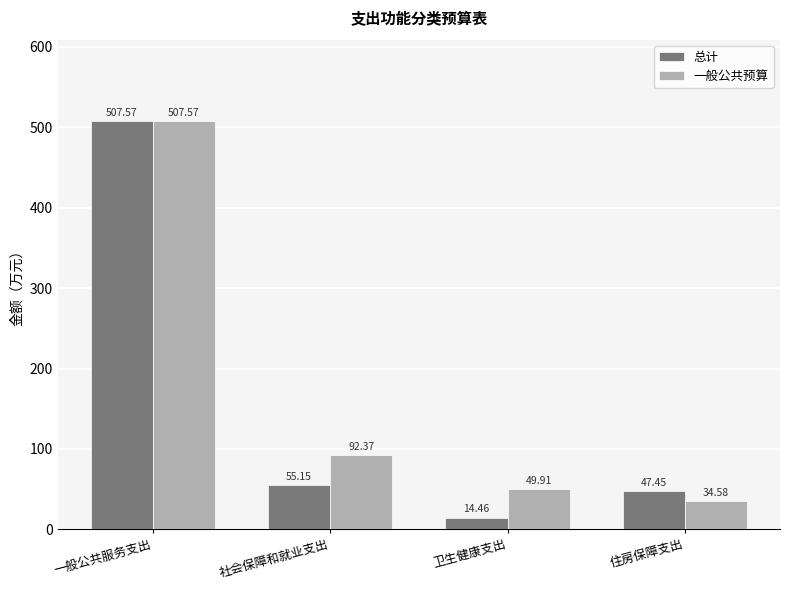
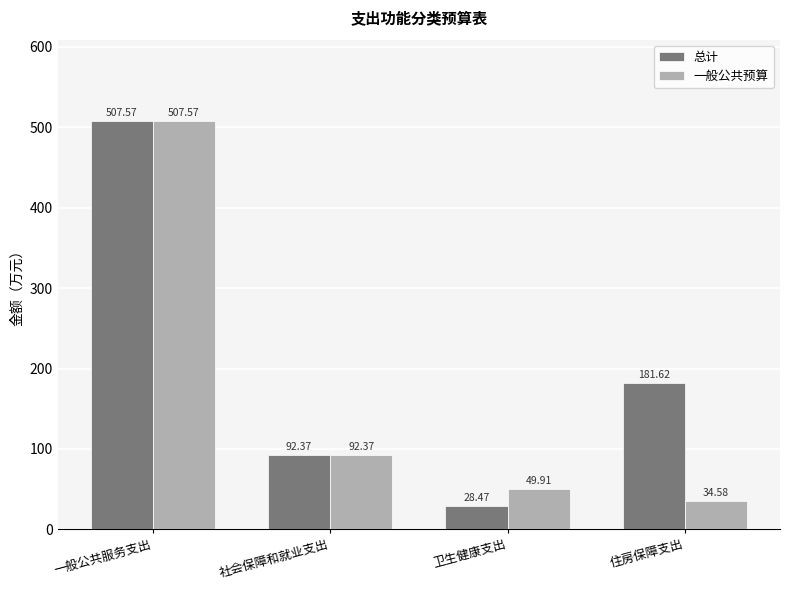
总计, 社会保障和就业支出: 55.15 -> 92.37
总计, 卫生健康支出: 14.46 -> 28.47
总计, 住房保障支出: 47.45 -> 181.62
